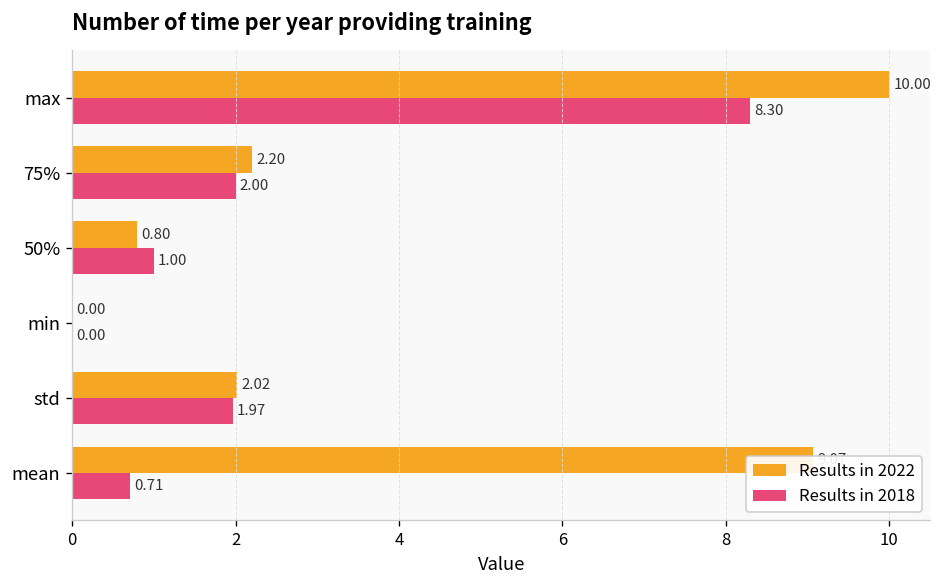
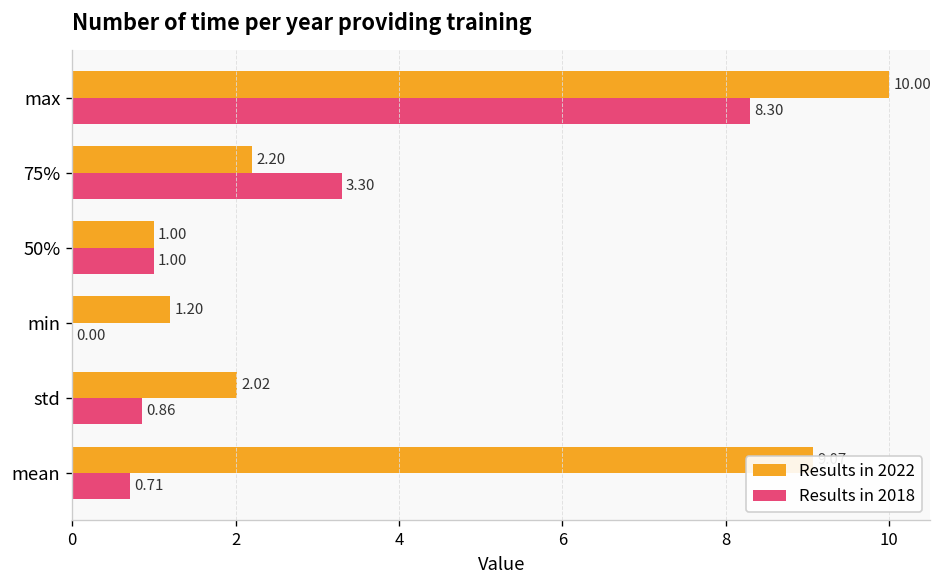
Results in 2018, 75%: 2.00 -> 3.30
Results in 2022, 50%: 0.80 -> 1.00
Results in 2022, min: 0.00 -> 1.20
Results in 2018, std: 1.97 -> 0.86
